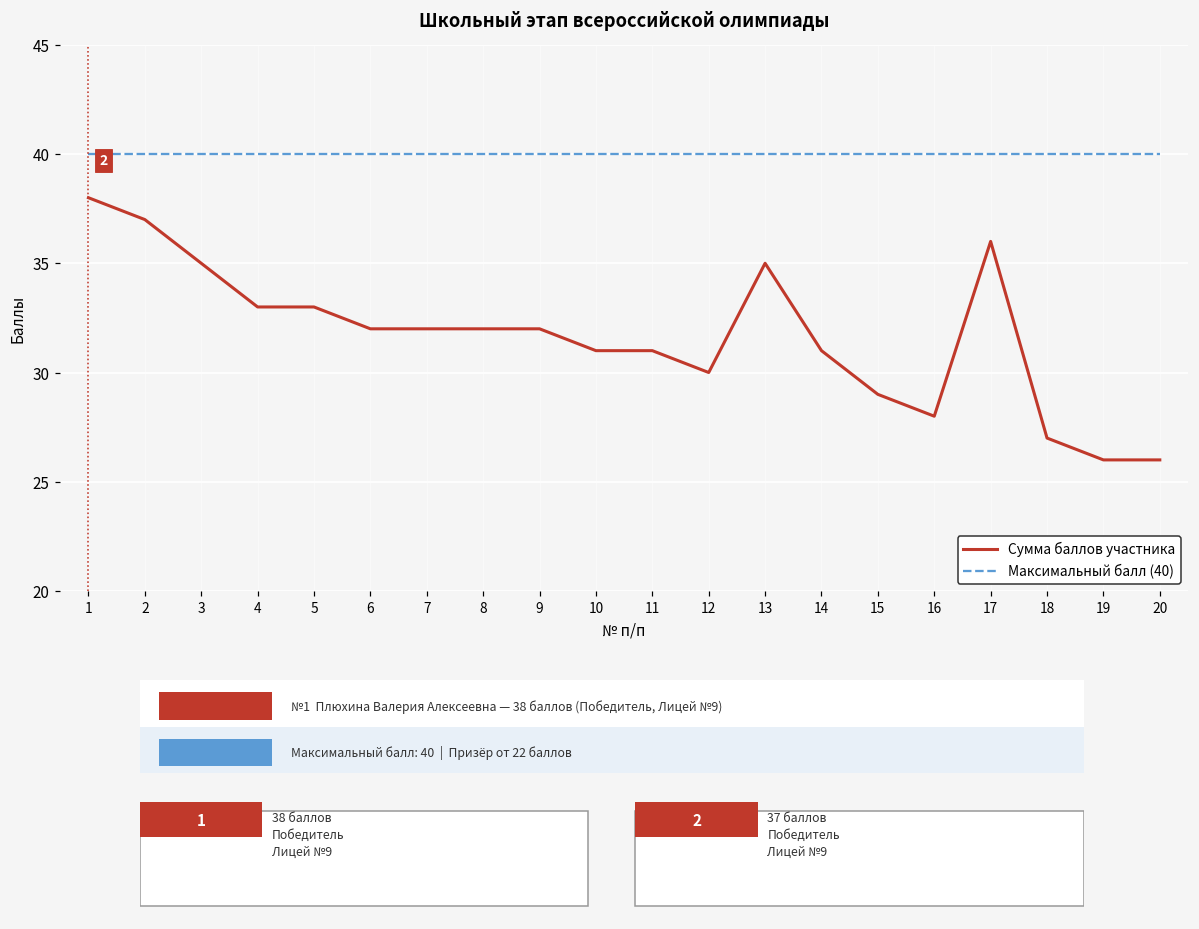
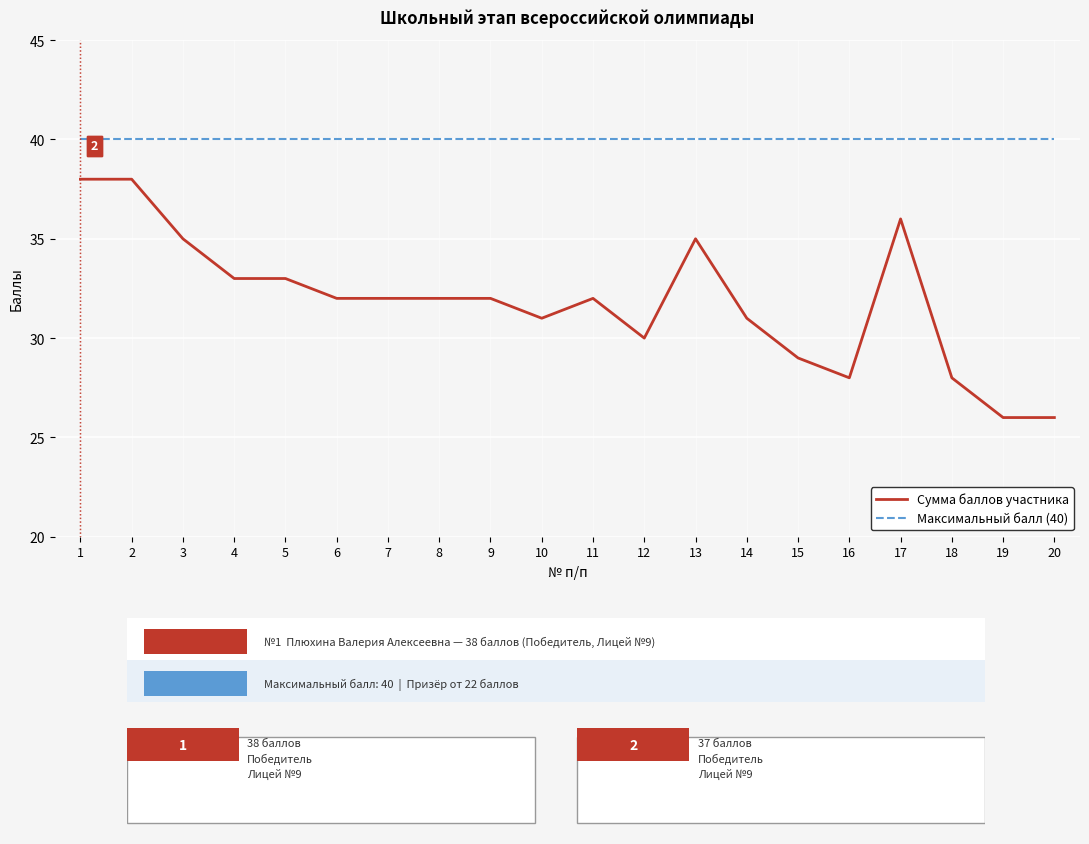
Сумма баллов участника, 2: 37 -> 38
Сумма баллов участника, 11: 31 -> 32
Сумма баллов участника, 18: 27 -> 28
